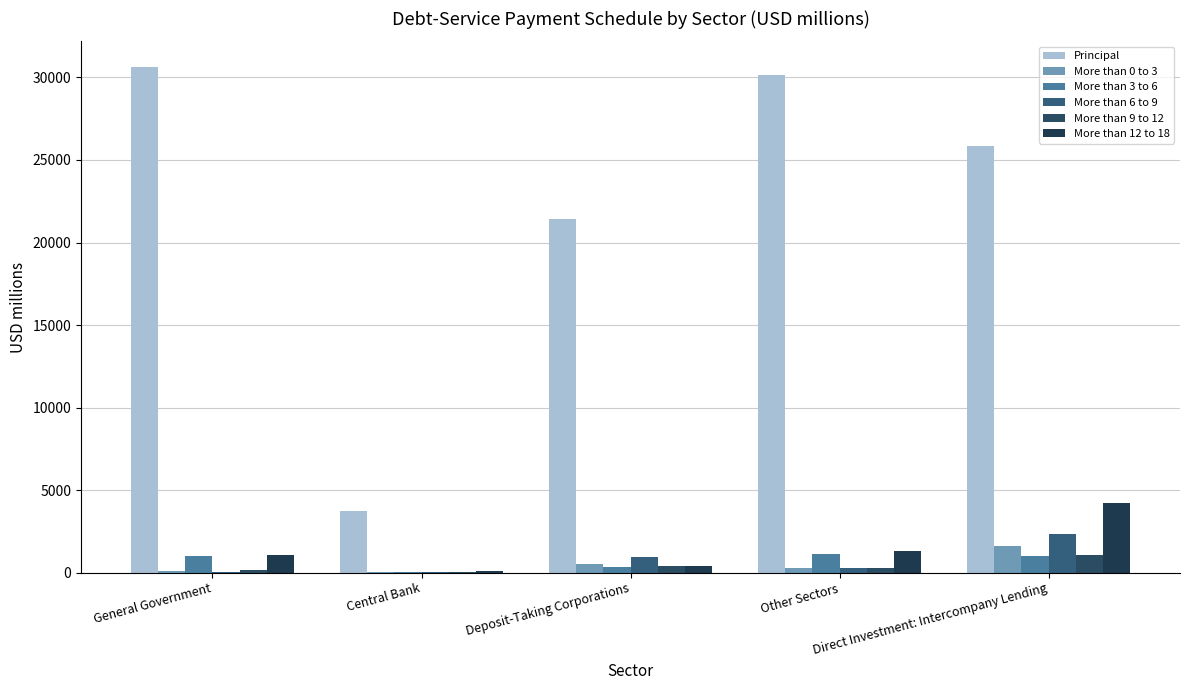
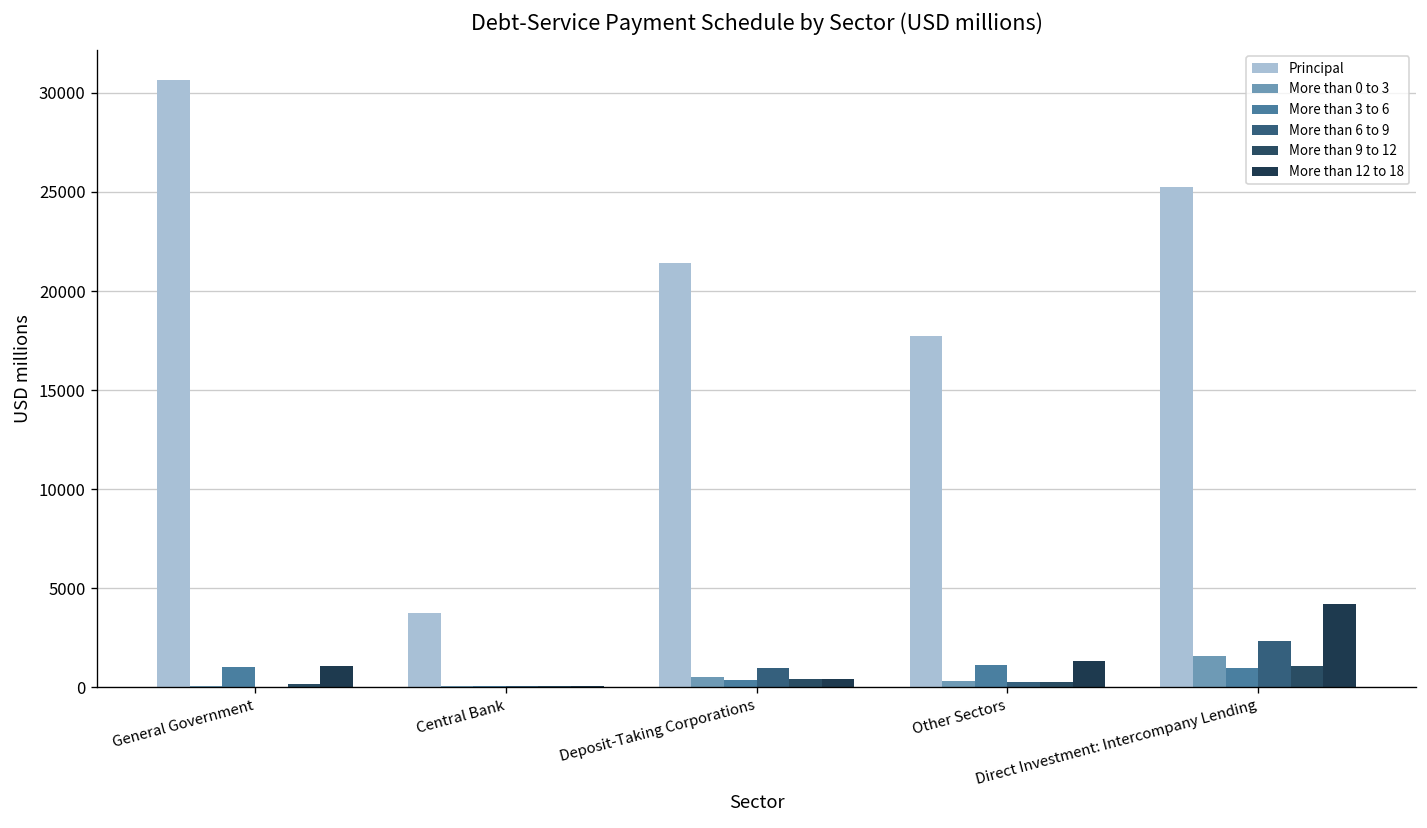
Principal, Other Sectors: 30100 -> 17700
Principal, Direct Investment: Intercompany Lending: 25800 -> 25200
